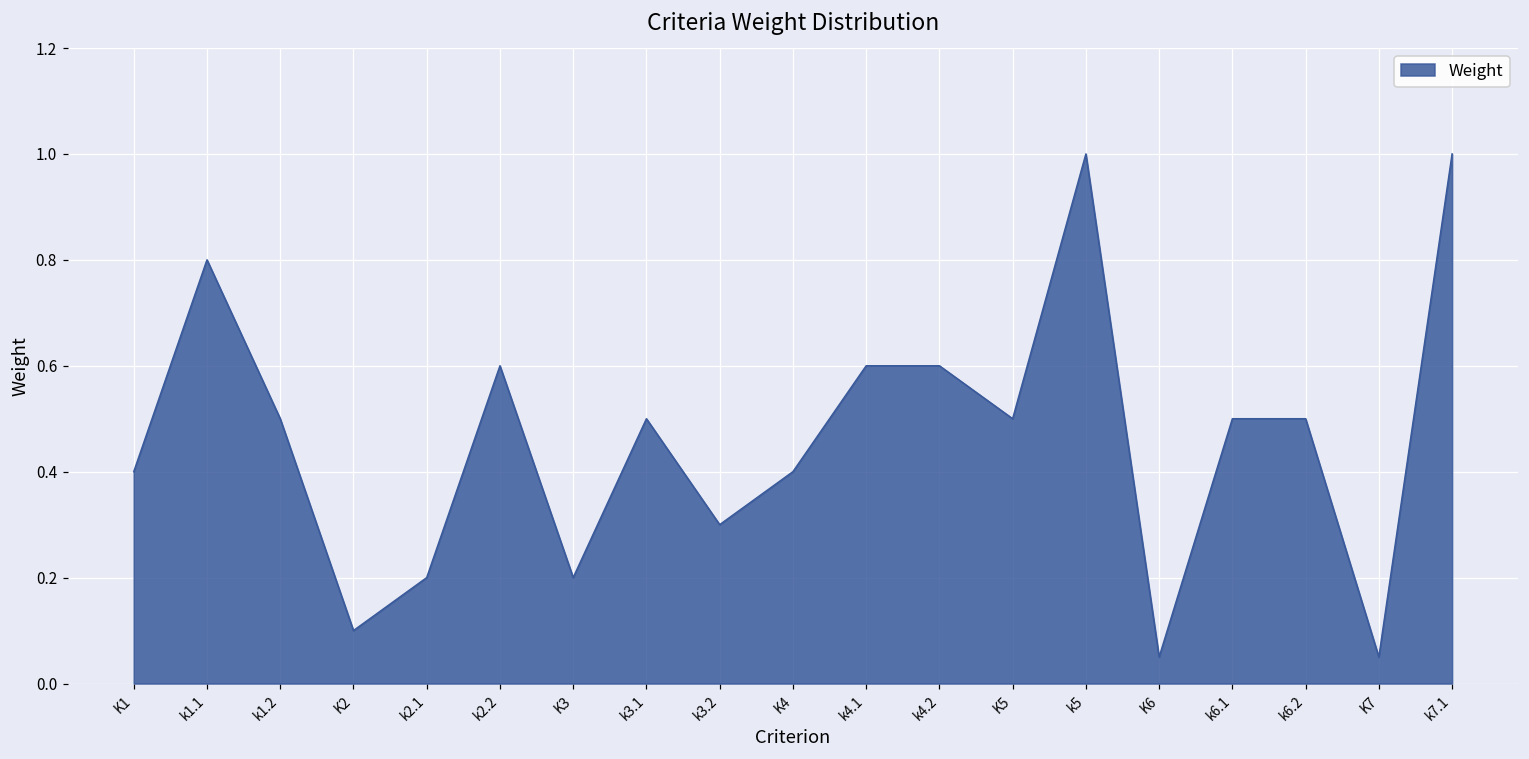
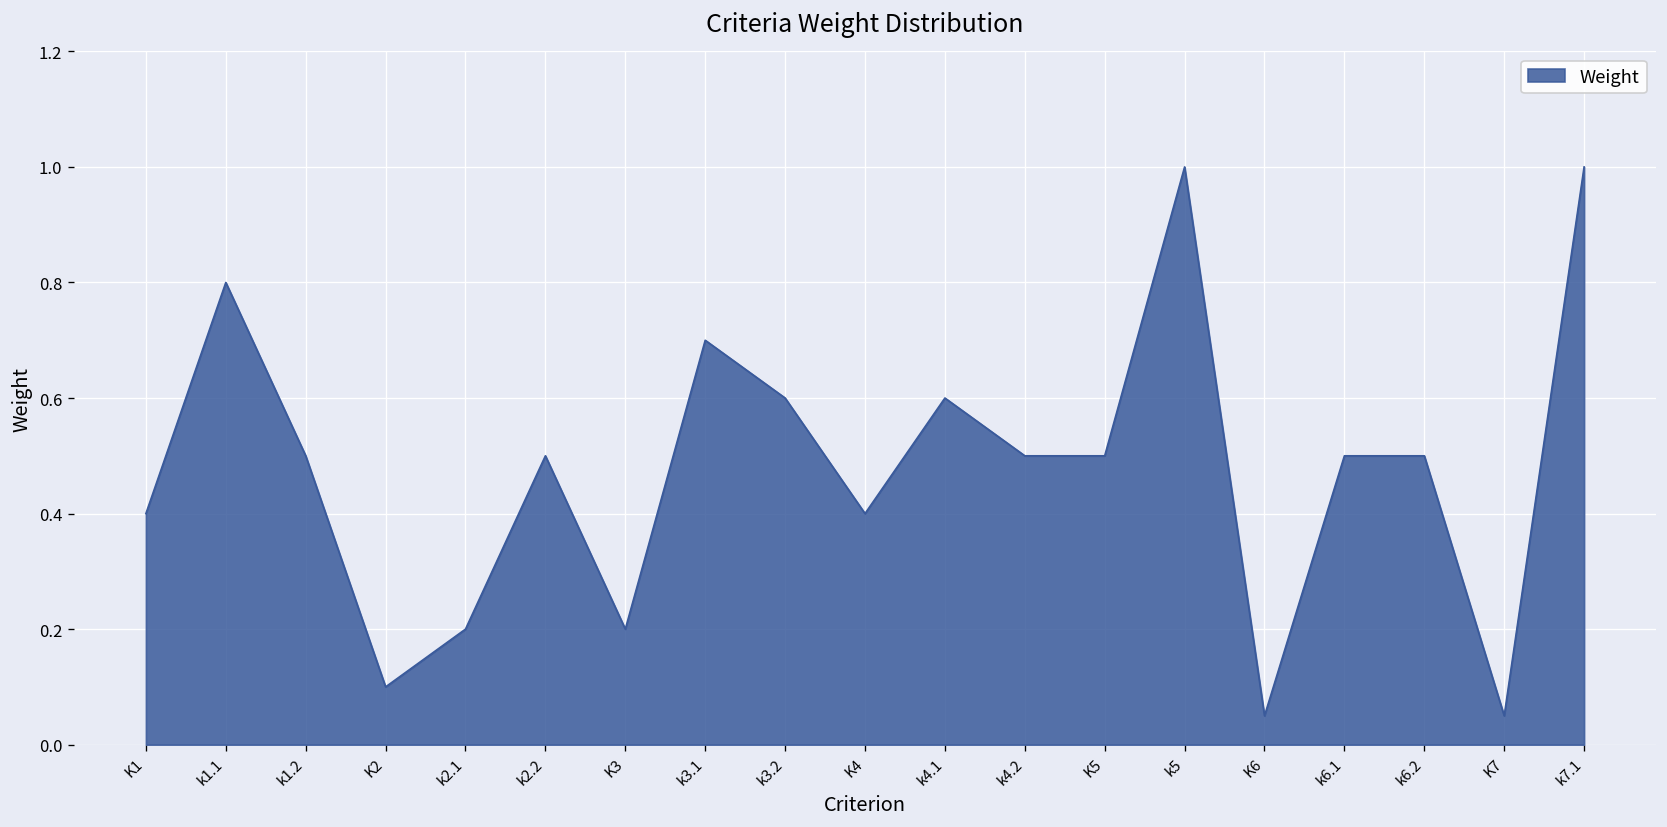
k2.2: 0.6 -> 0.5
k3.1: 0.5 -> 0.7
k3.2: 0.3 -> 0.6
k4.2: 0.6 -> 0.5
